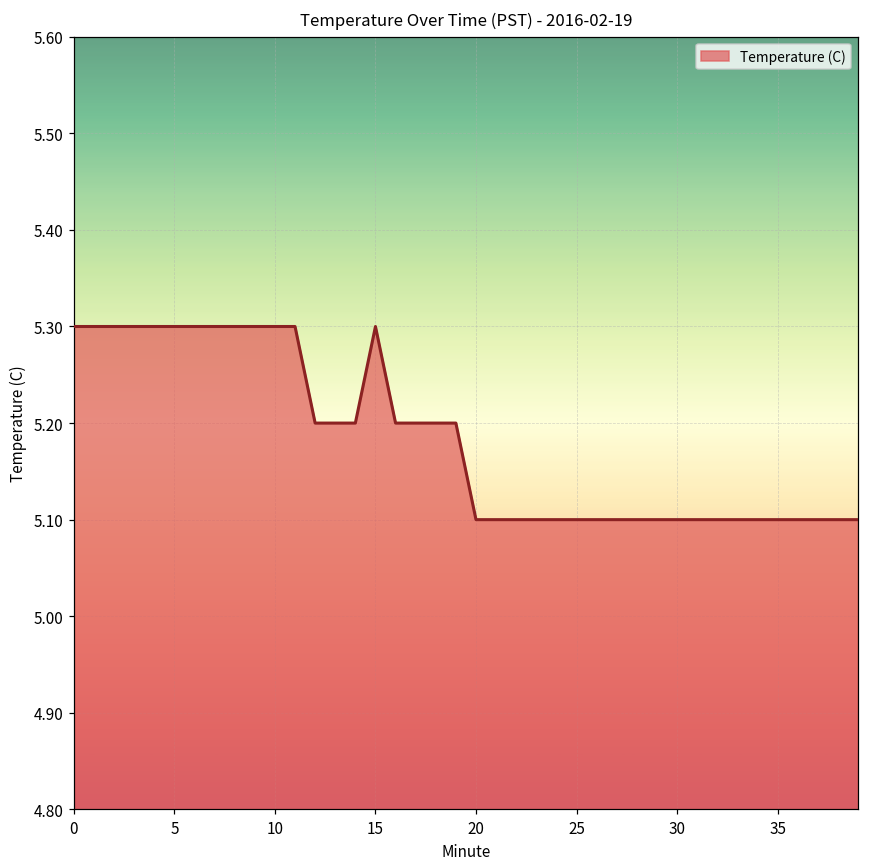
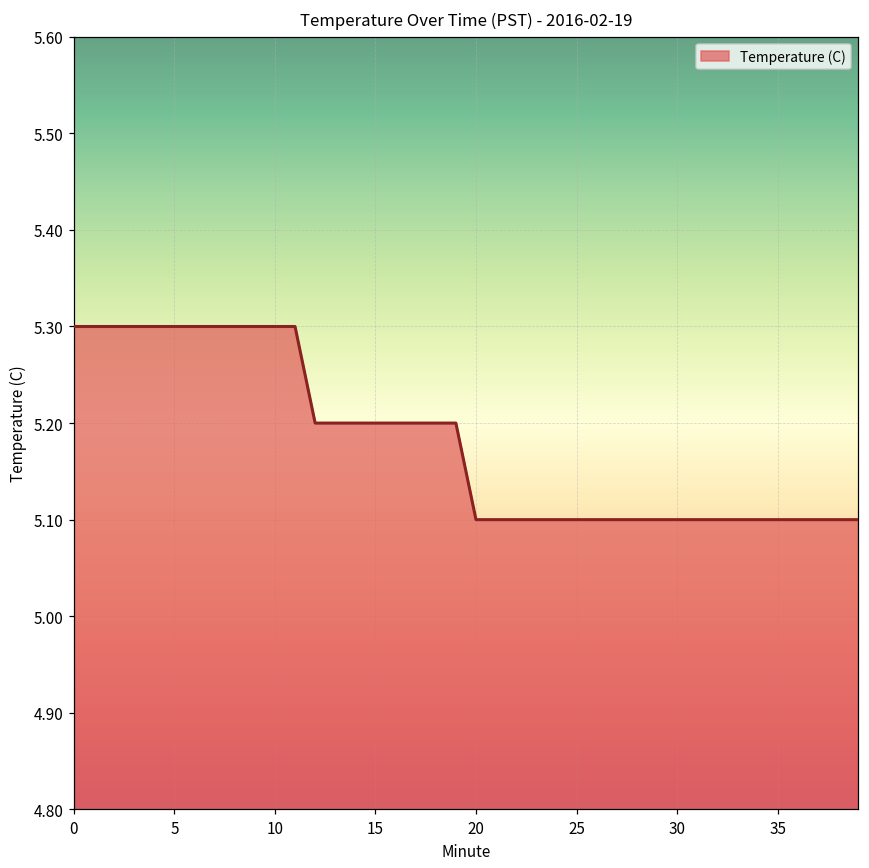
15: 5.3 -> 5.2
